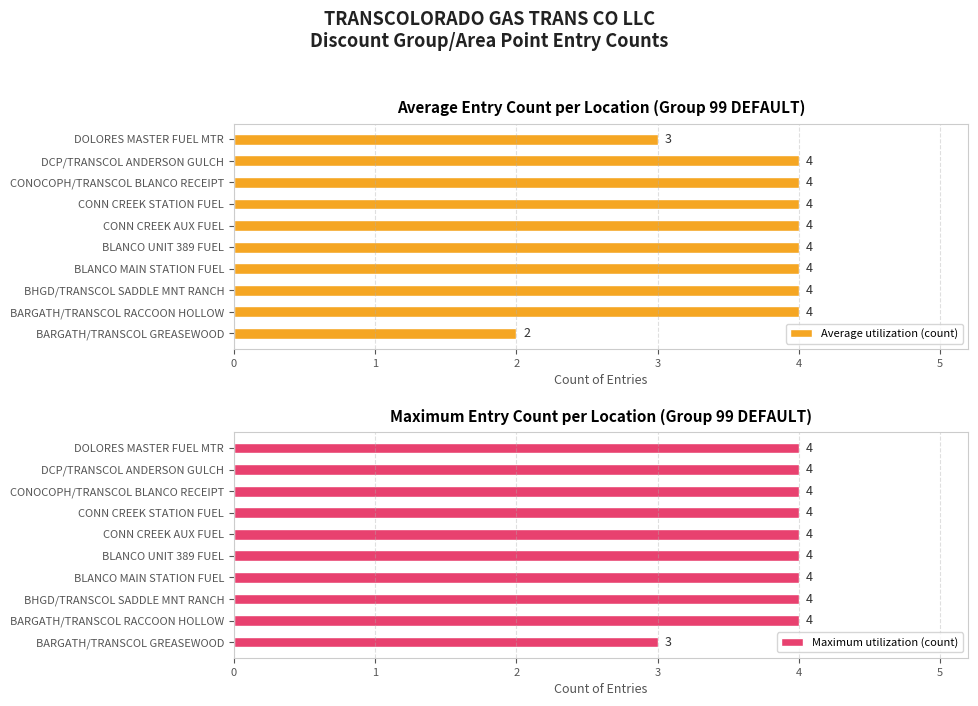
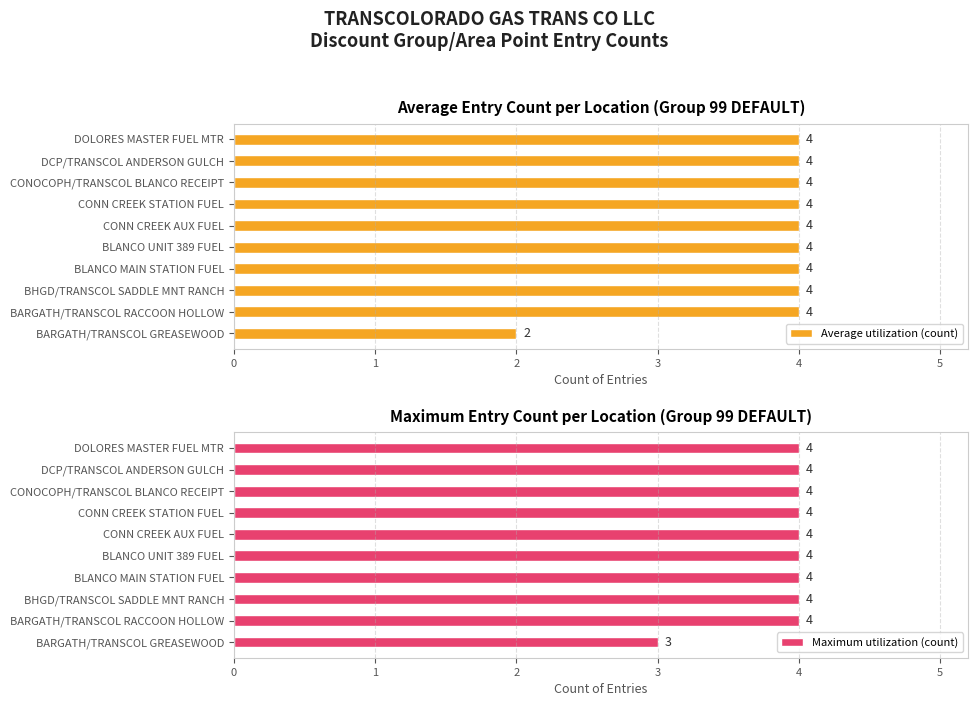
Average Entry Count per Location (Group 99 DEFAULT), DOLORES MASTER FUEL MTR: 3 -> 4
